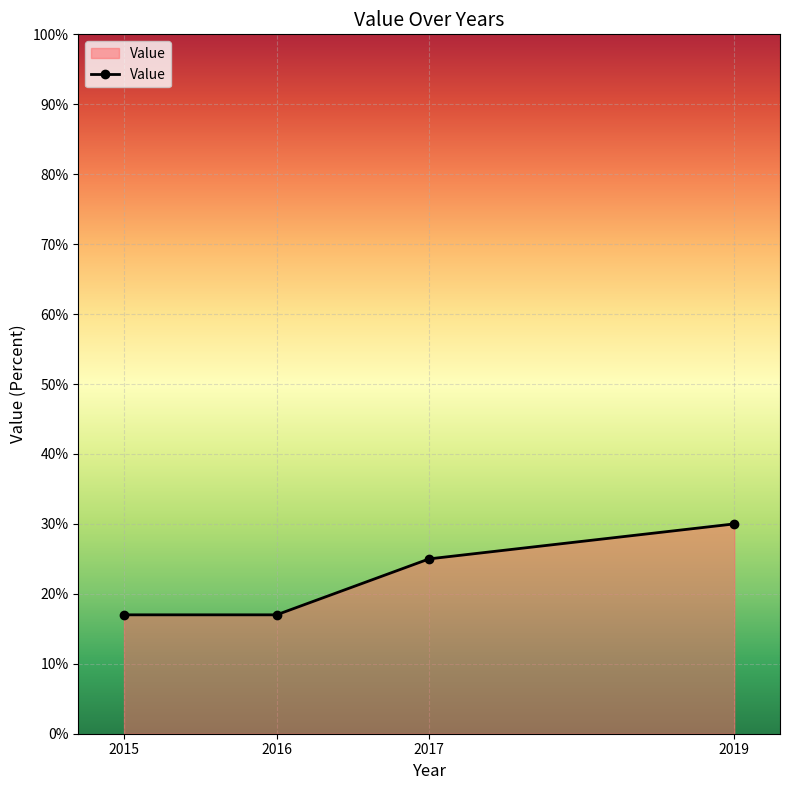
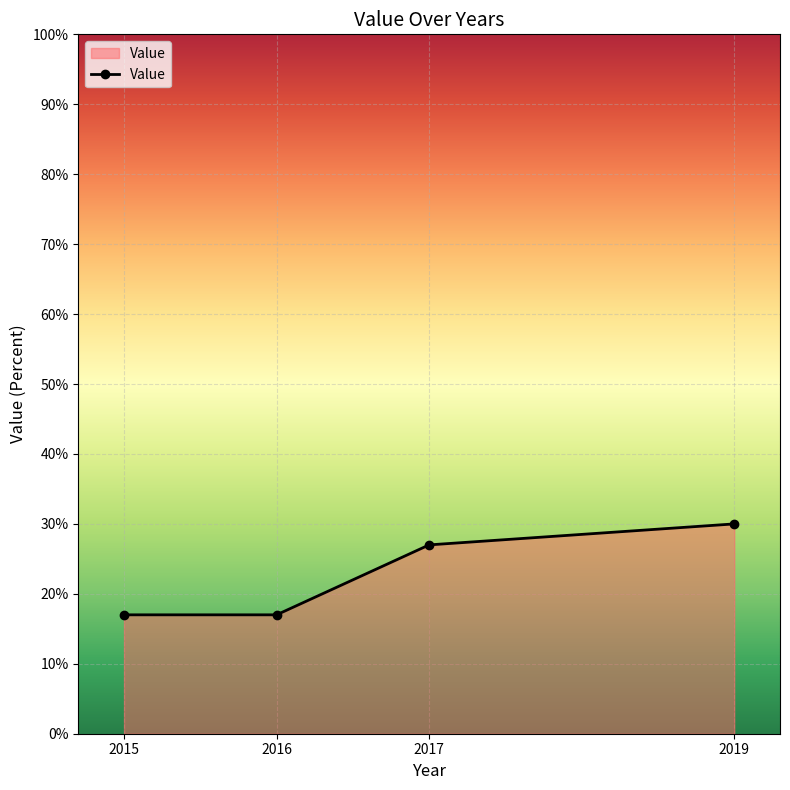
2017: 25% -> 27%
